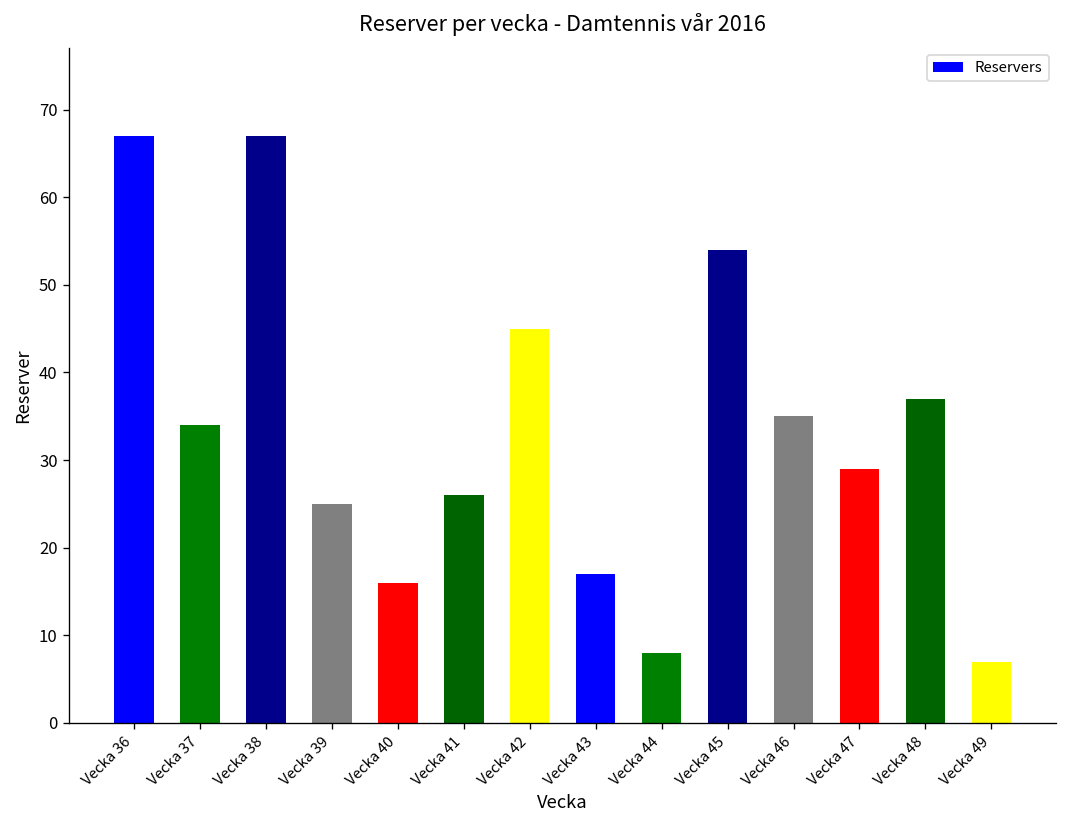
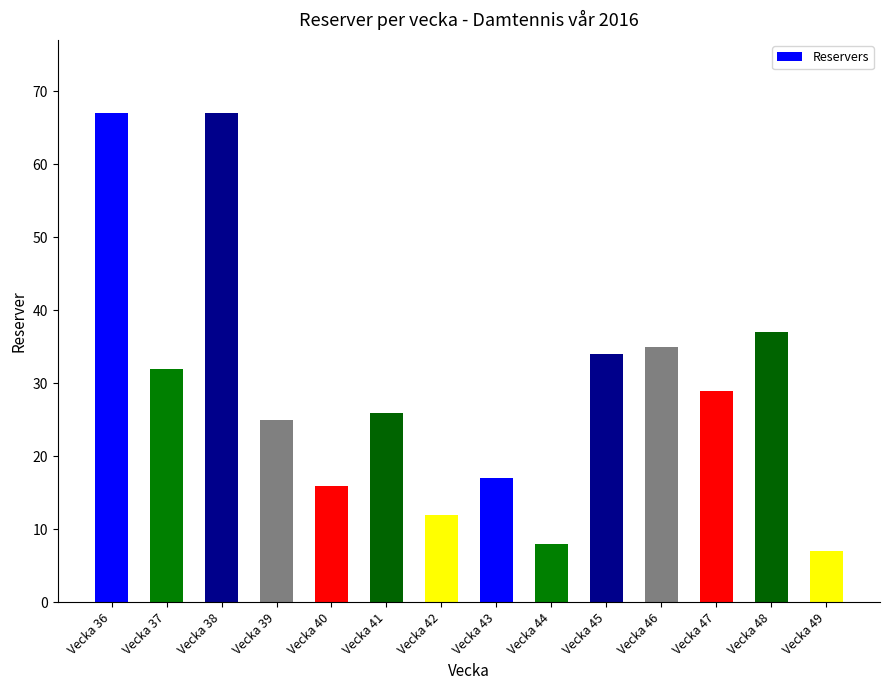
Vecka 37: 34 -> 32
Vecka 42: 45 -> 12
Vecka 45: 54 -> 34
